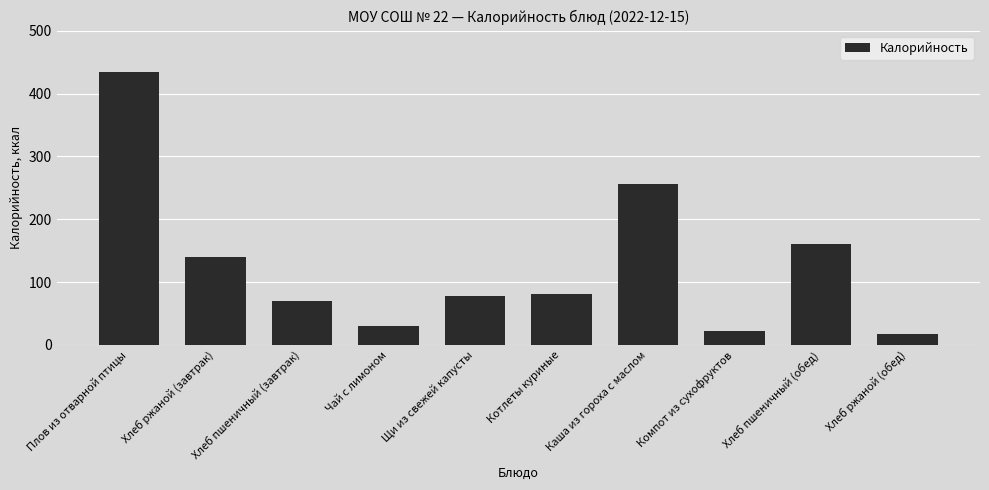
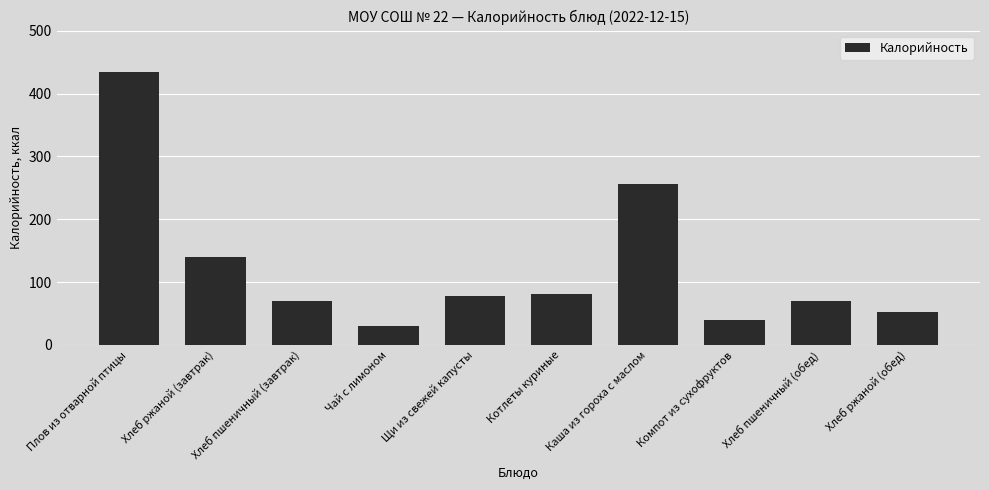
Компот из сухофруктов: 20 -> 40
Хлеб пшеничный (обед): 160 -> 70
Хлеб ржаной (обед): 20 -> 50
